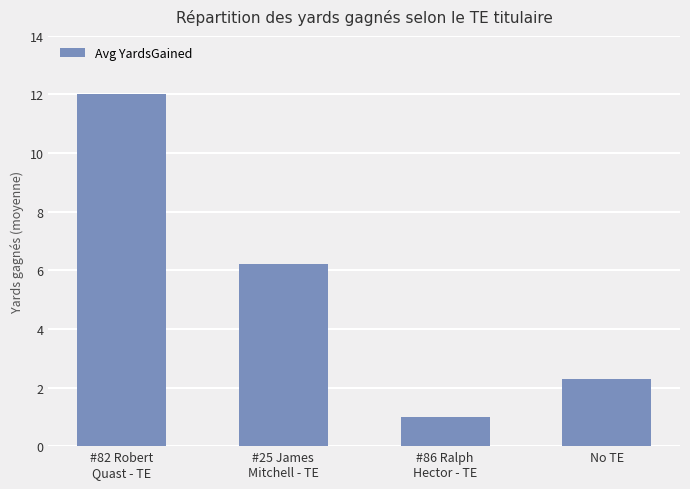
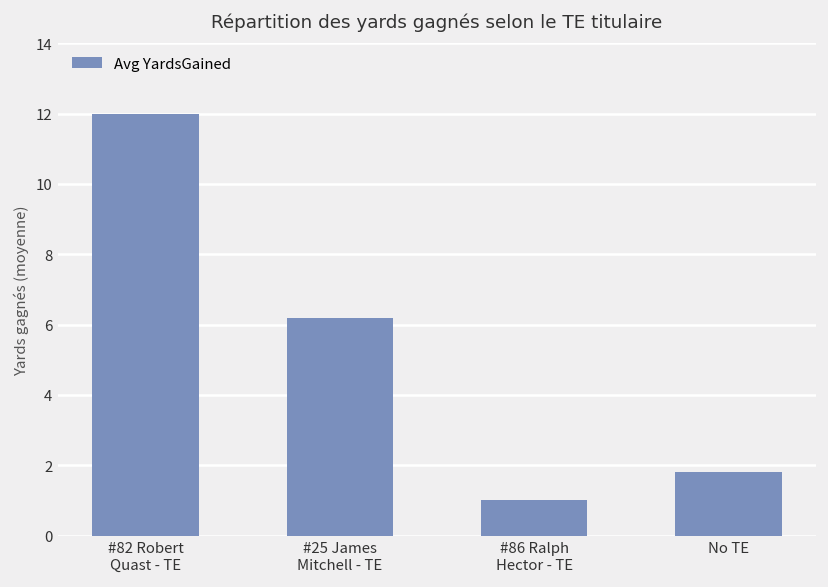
No TE: 2.3 -> 1.8
